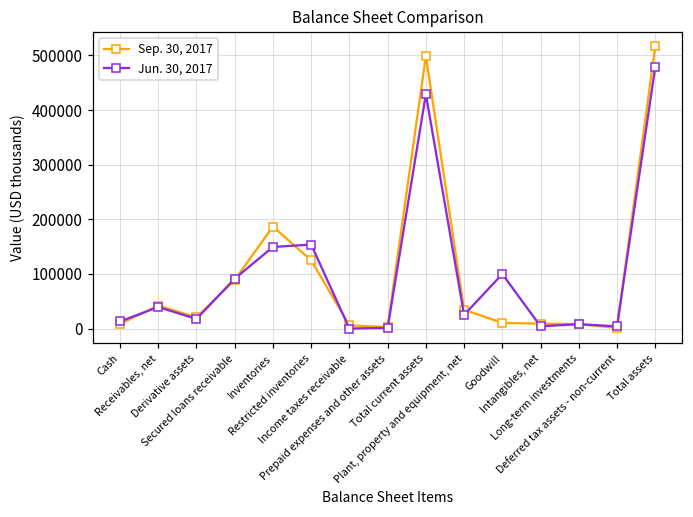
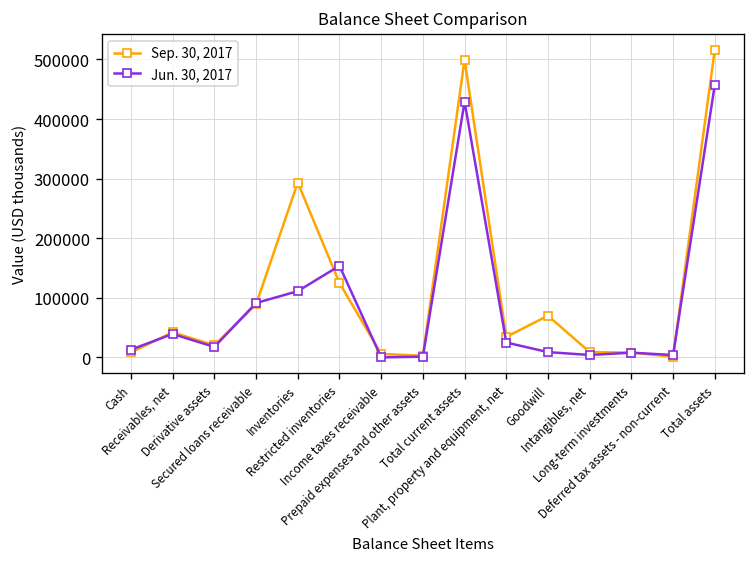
Sep. 30, 2017, Inventories: 190000 -> 290000
Jun. 30, 2017, Inventories: 150000 -> 110000
Sep. 30, 2017, Goodwill: 10000 -> 70000
Jun. 30, 2017, Goodwill: 100000 -> 10000
Jun. 30, 2017, Total assets: 480000 -> 460000
